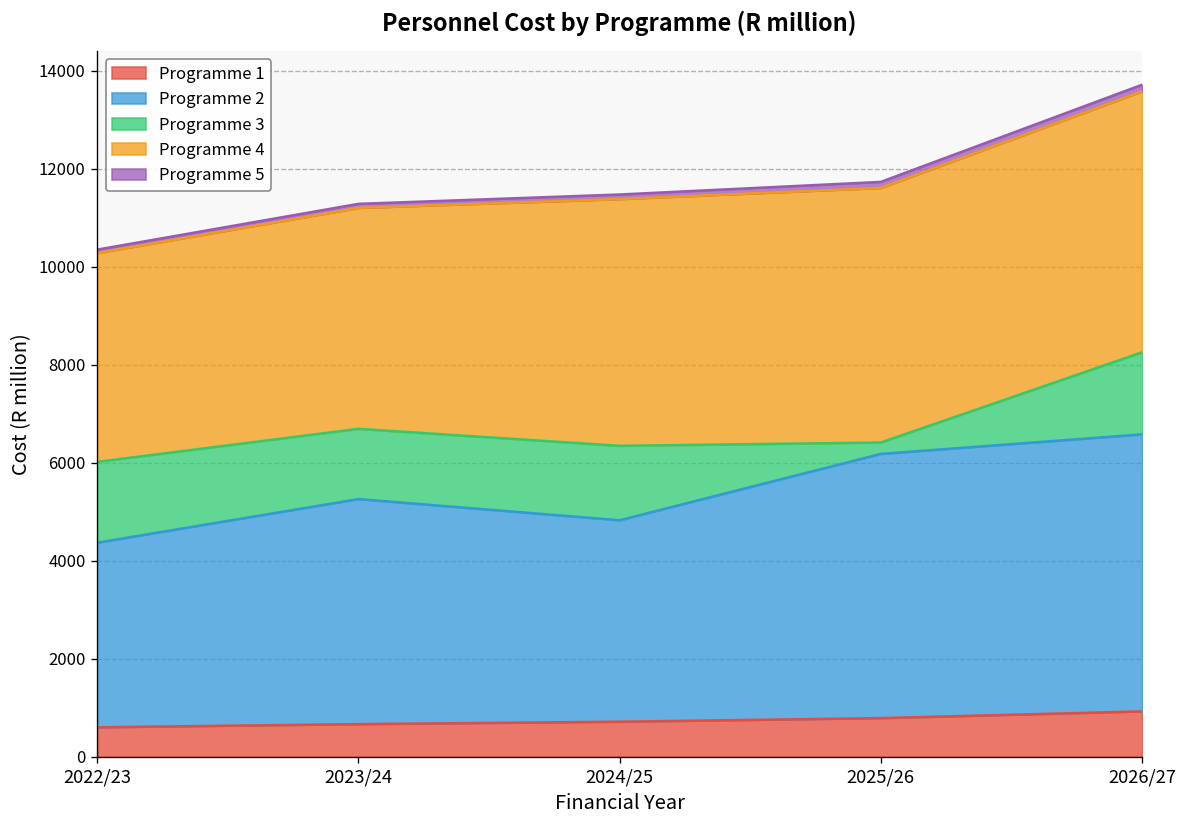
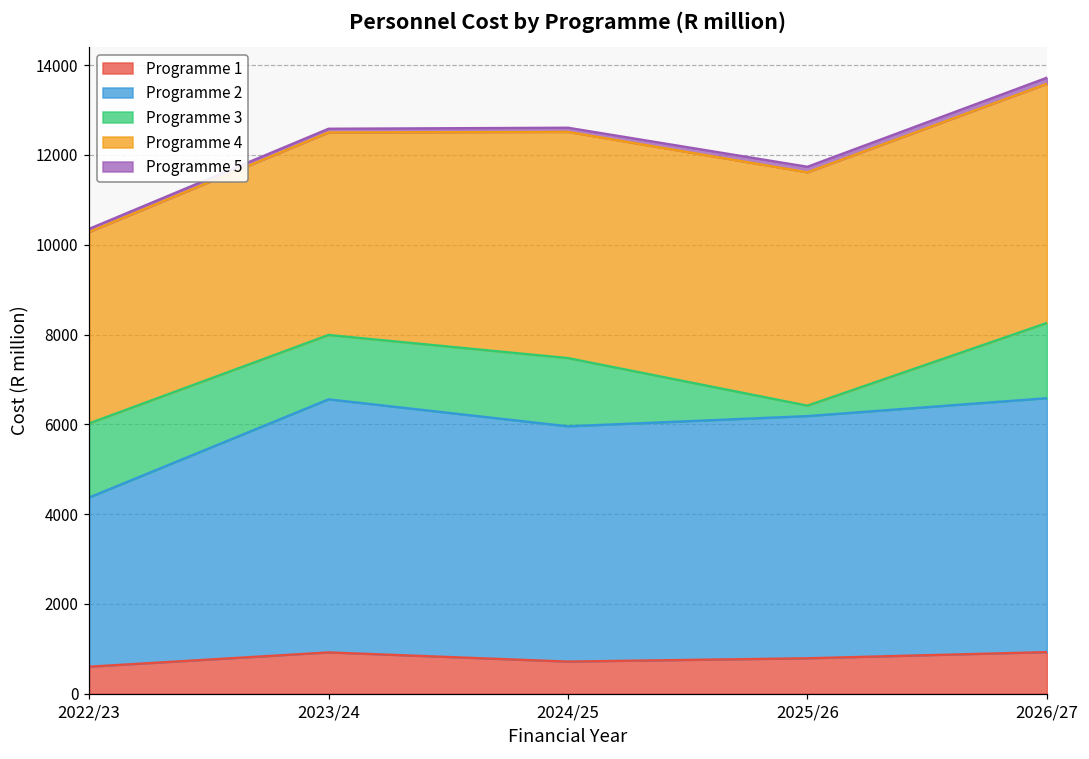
Programme 1, 2023/24: 700 -> 900
Programme 2, 2023/24: 4600 -> 5600
Programme 2, 2024/25: 4100 -> 5200
